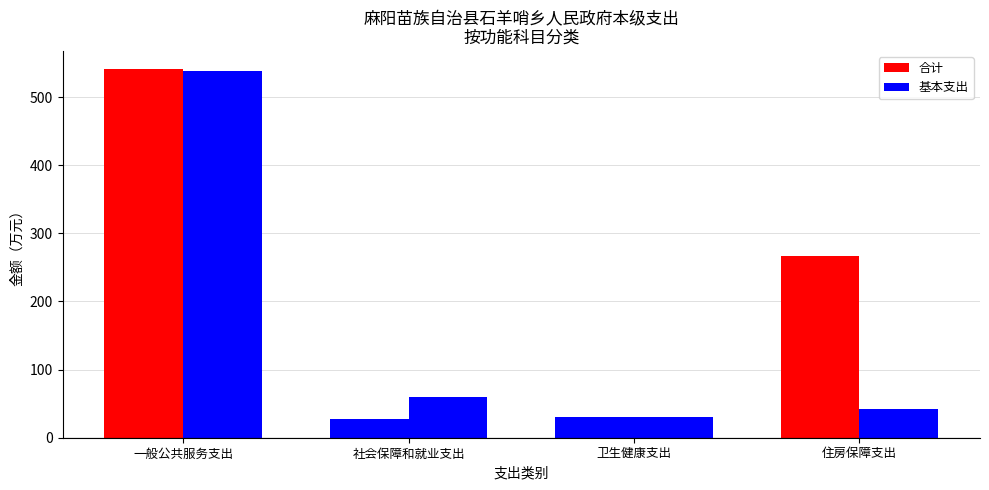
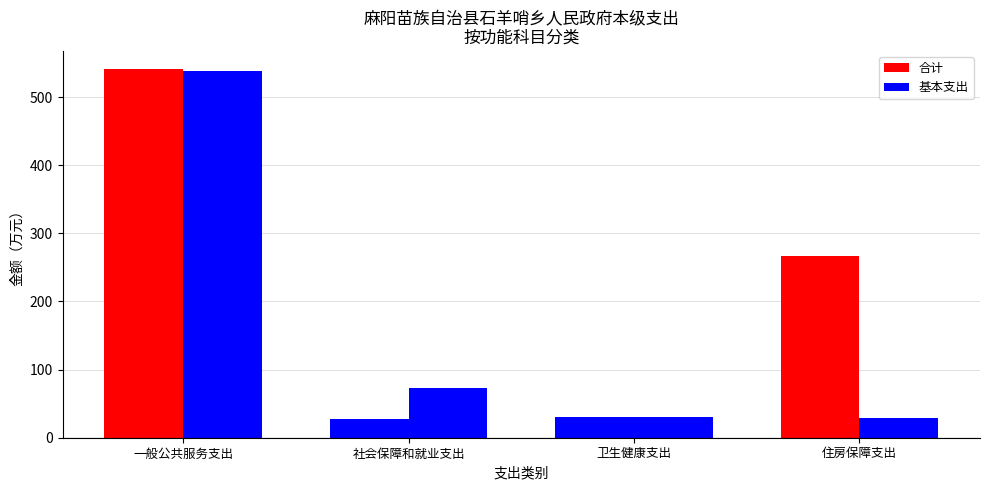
基本支出, 社会保障和就业支出: 60 -> 70
基本支出, 住房保障支出: 40 -> 30
